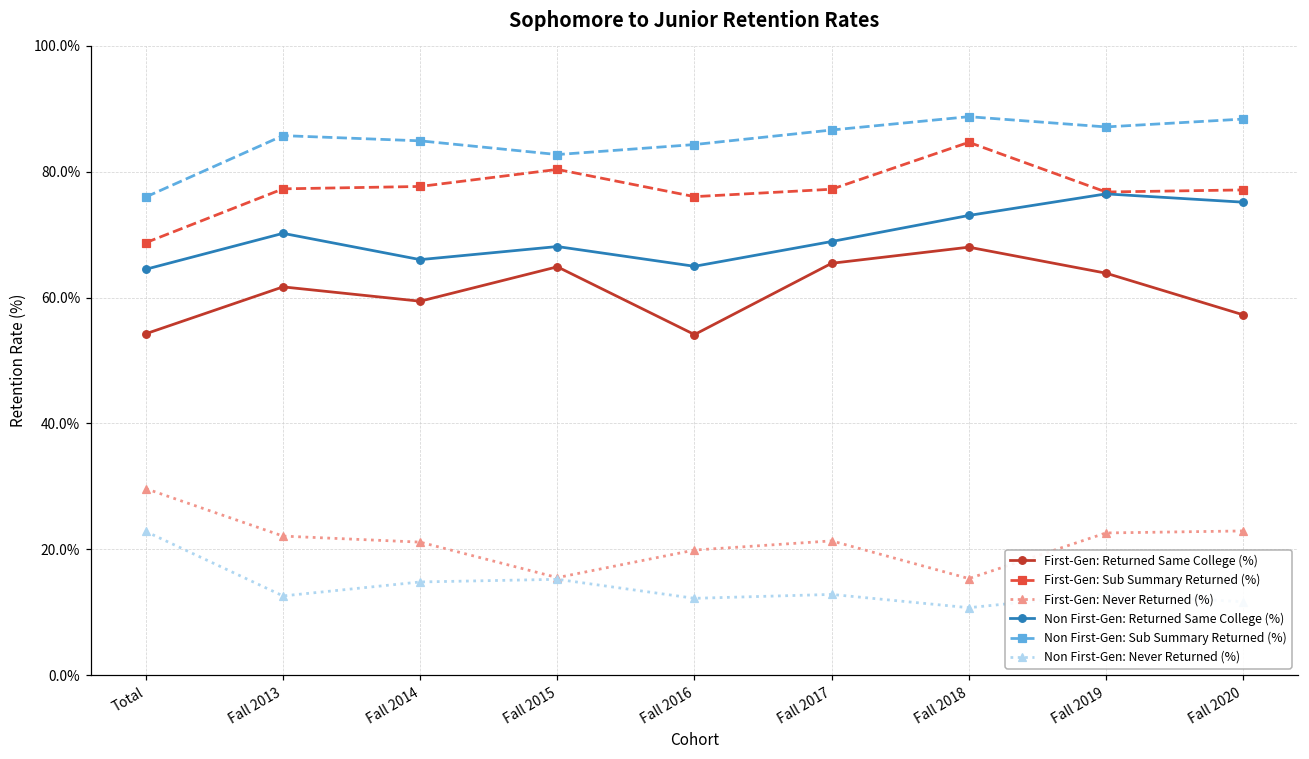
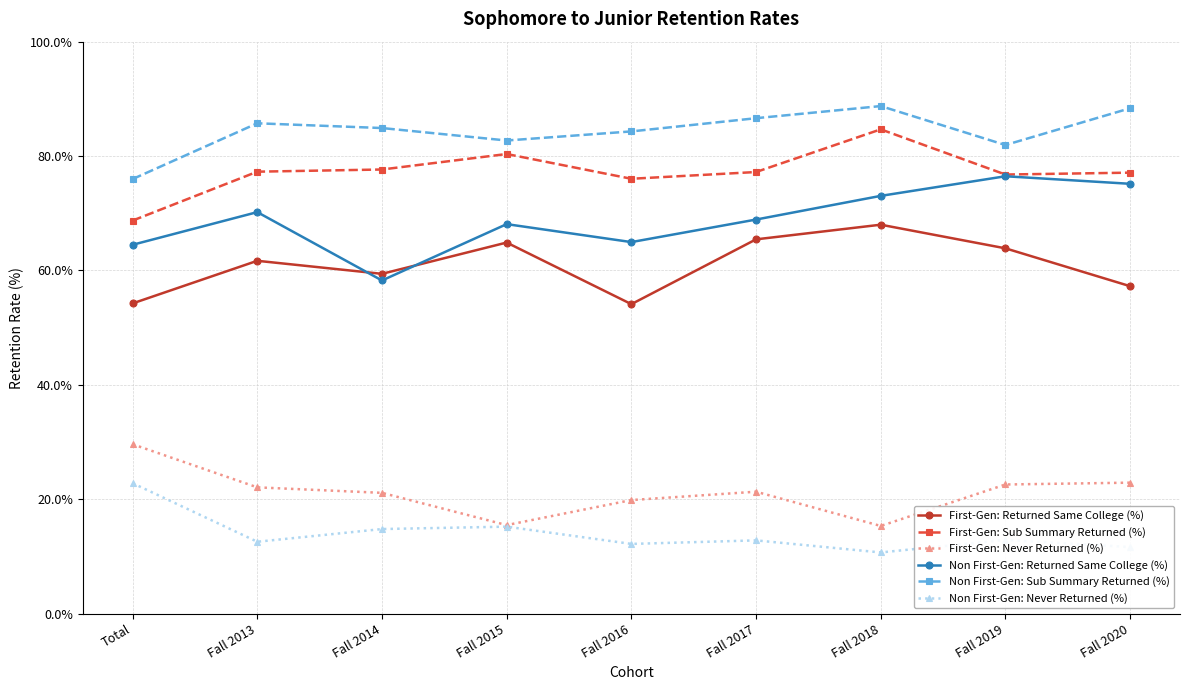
Non First-Gen: Returned Same College (%), Fall 2014: 66% -> 58%
Non First-Gen: Sub Summary Returned (%), Fall 2019: 87% -> 82%
